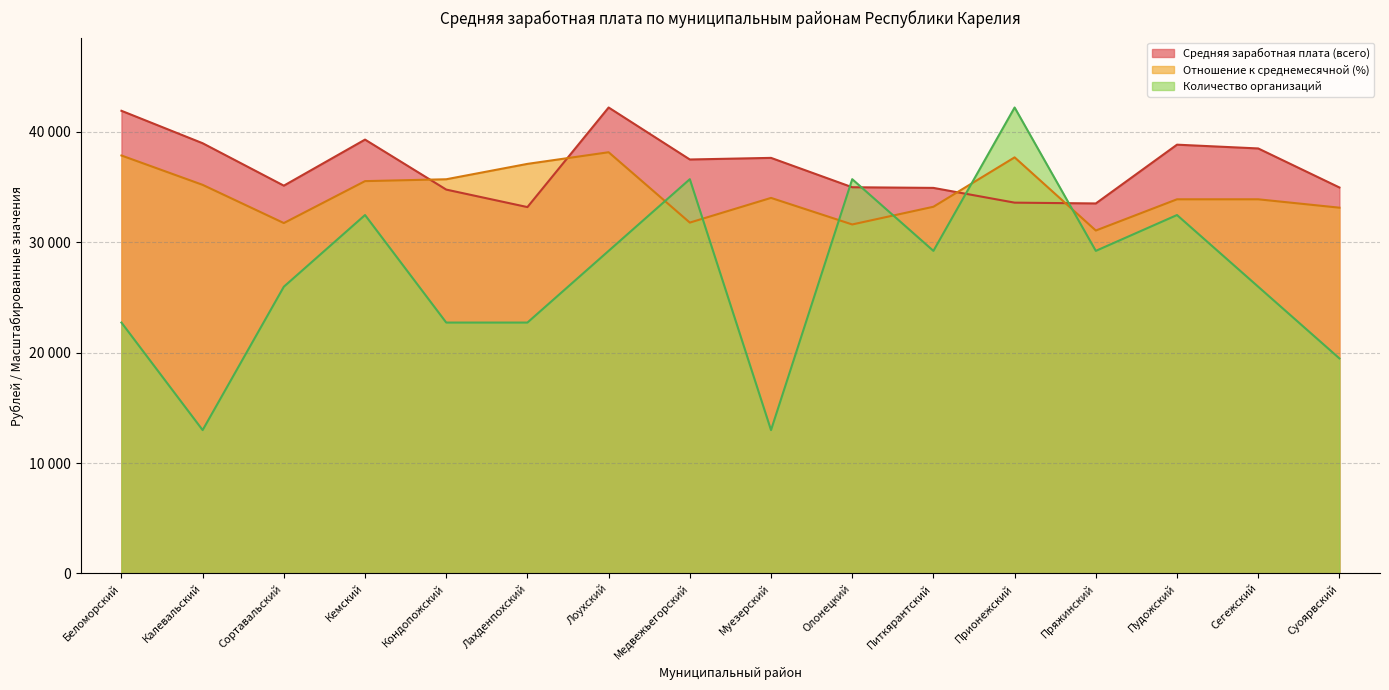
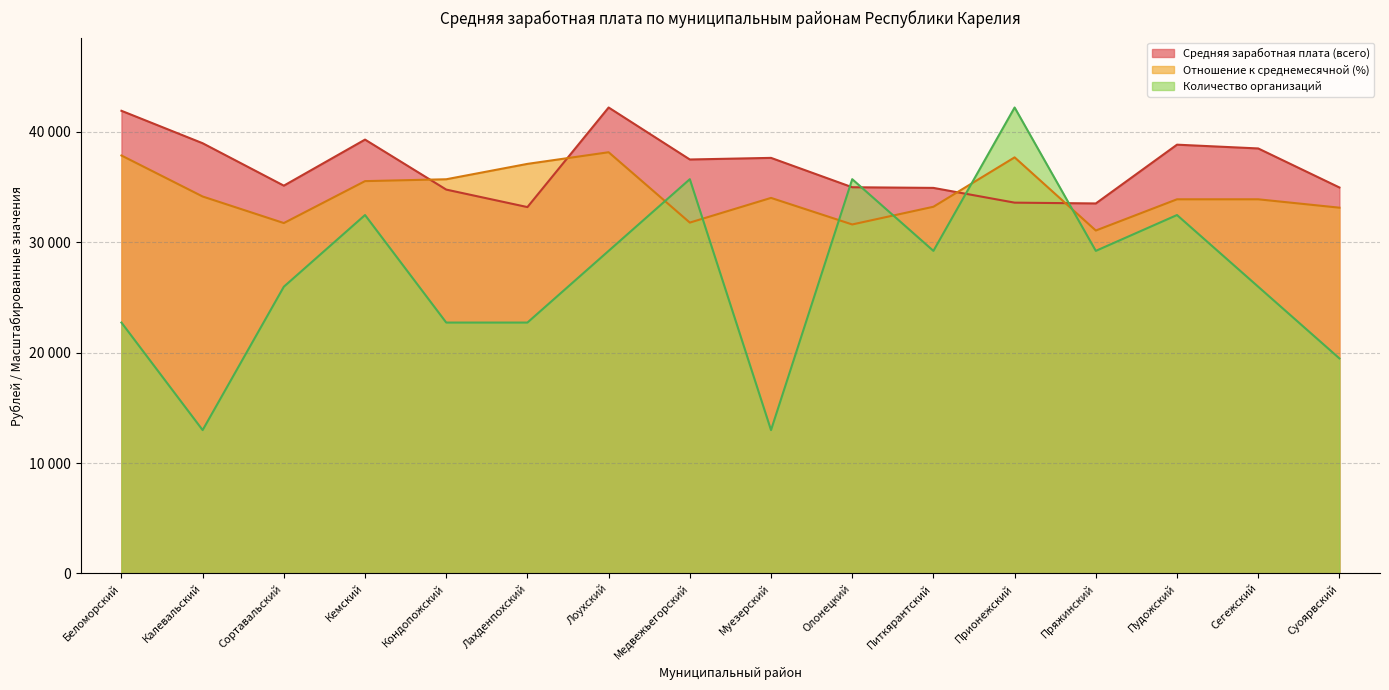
Отношение к среднемесячной (%), Калевальский: 35200 -> 34200
